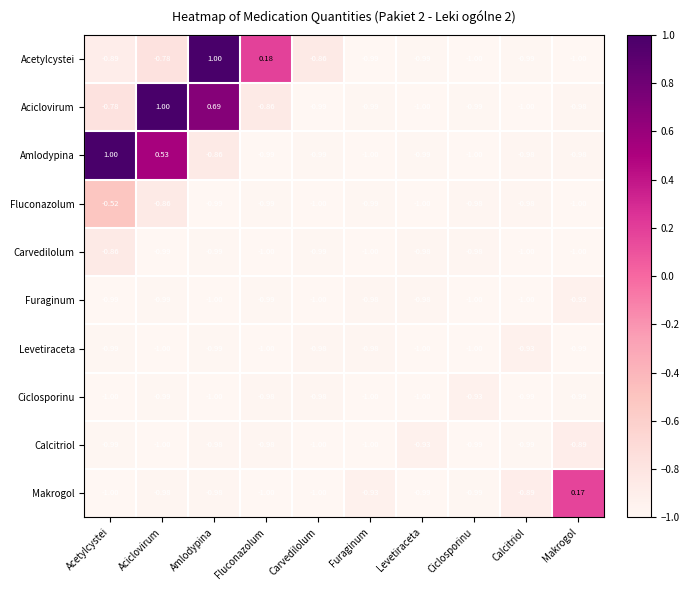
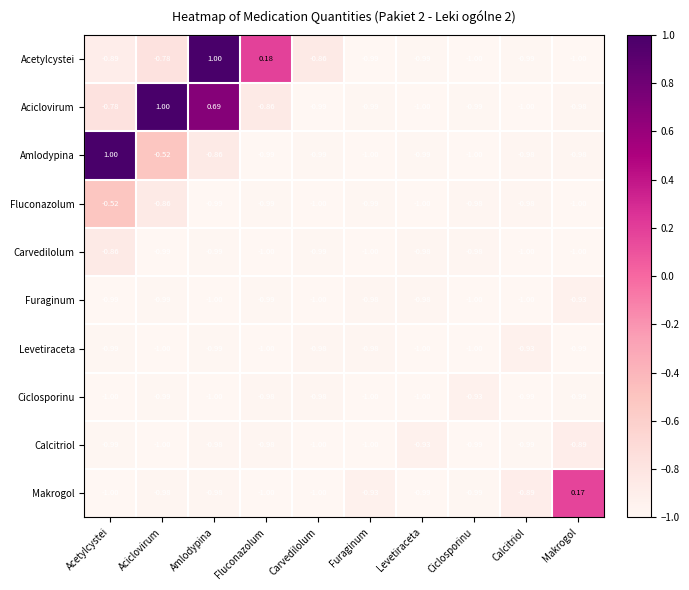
Amlodypina, Aciclovirum: 0.53 -> -0.52
